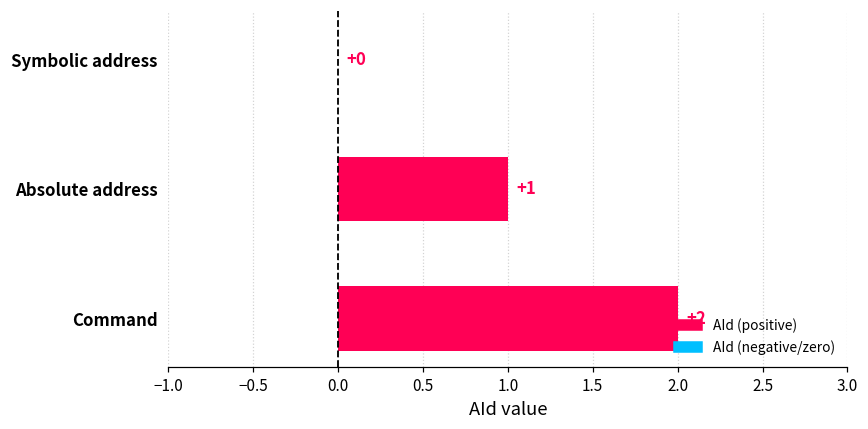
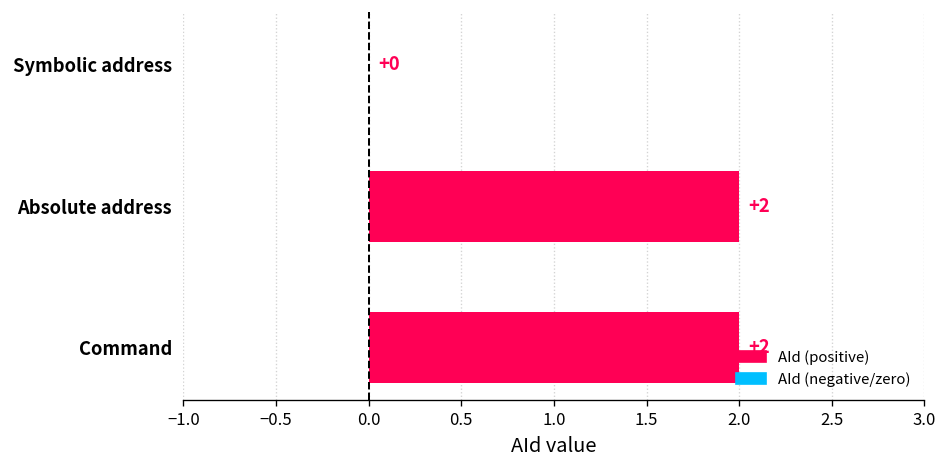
Absolute address: +1 -> +2
